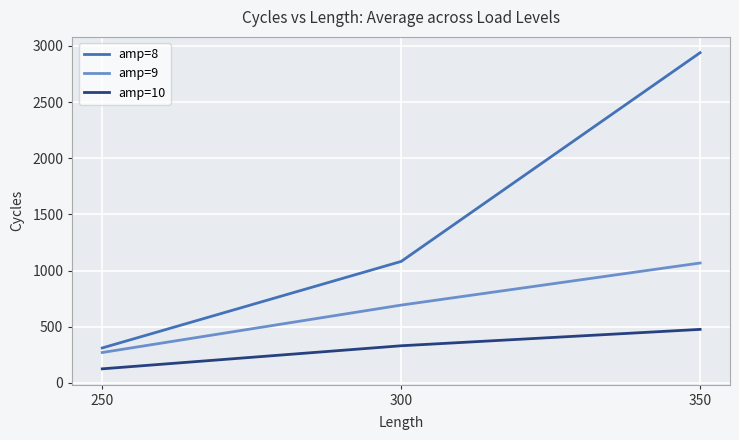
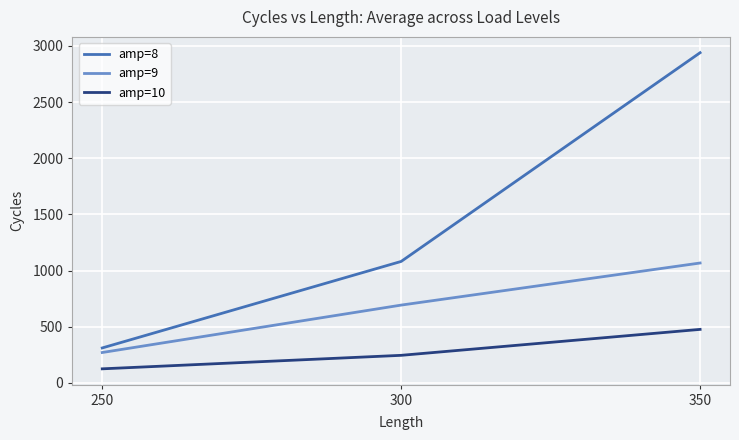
amp=10, 300: 330 -> 250
